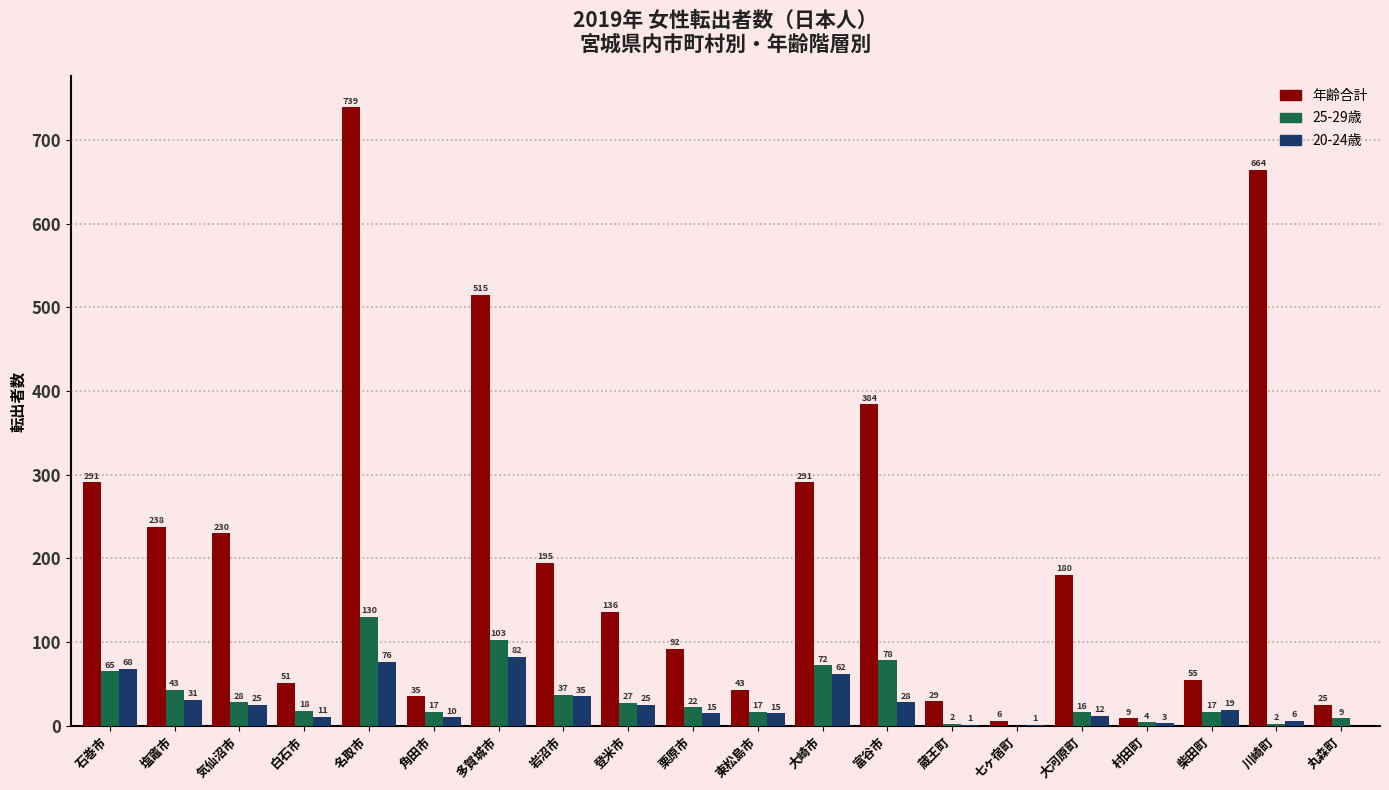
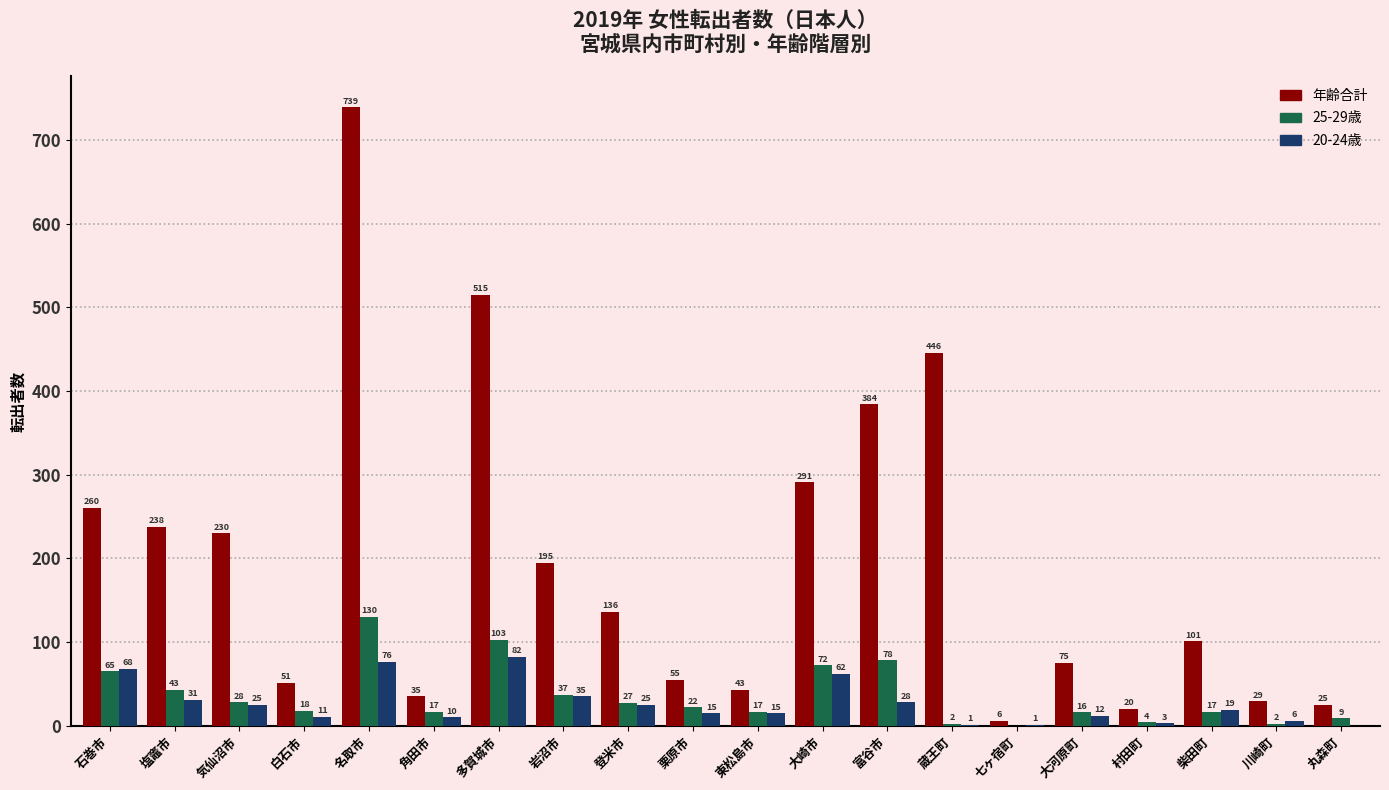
年齢合計, 石巻市: 291 -> 260
年齢合計, 栗原市: 92 -> 55
年齢合計, 蔵王町: 29 -> 446
年齢合計, 大河原町: 180 -> 75
年齢合計, 村田町: 9 -> 20
年齢合計, 柴田町: 55 -> 101
年齢合計, 川崎町: 664 -> 29
